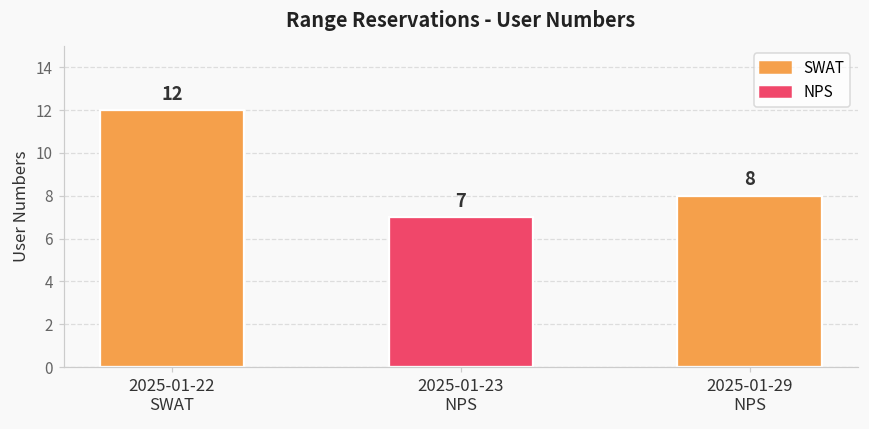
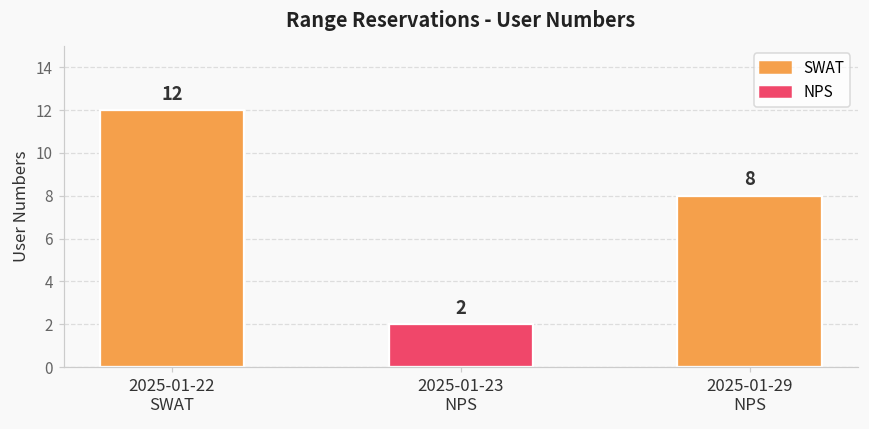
2025-01-23 NPS: 7 -> 2
